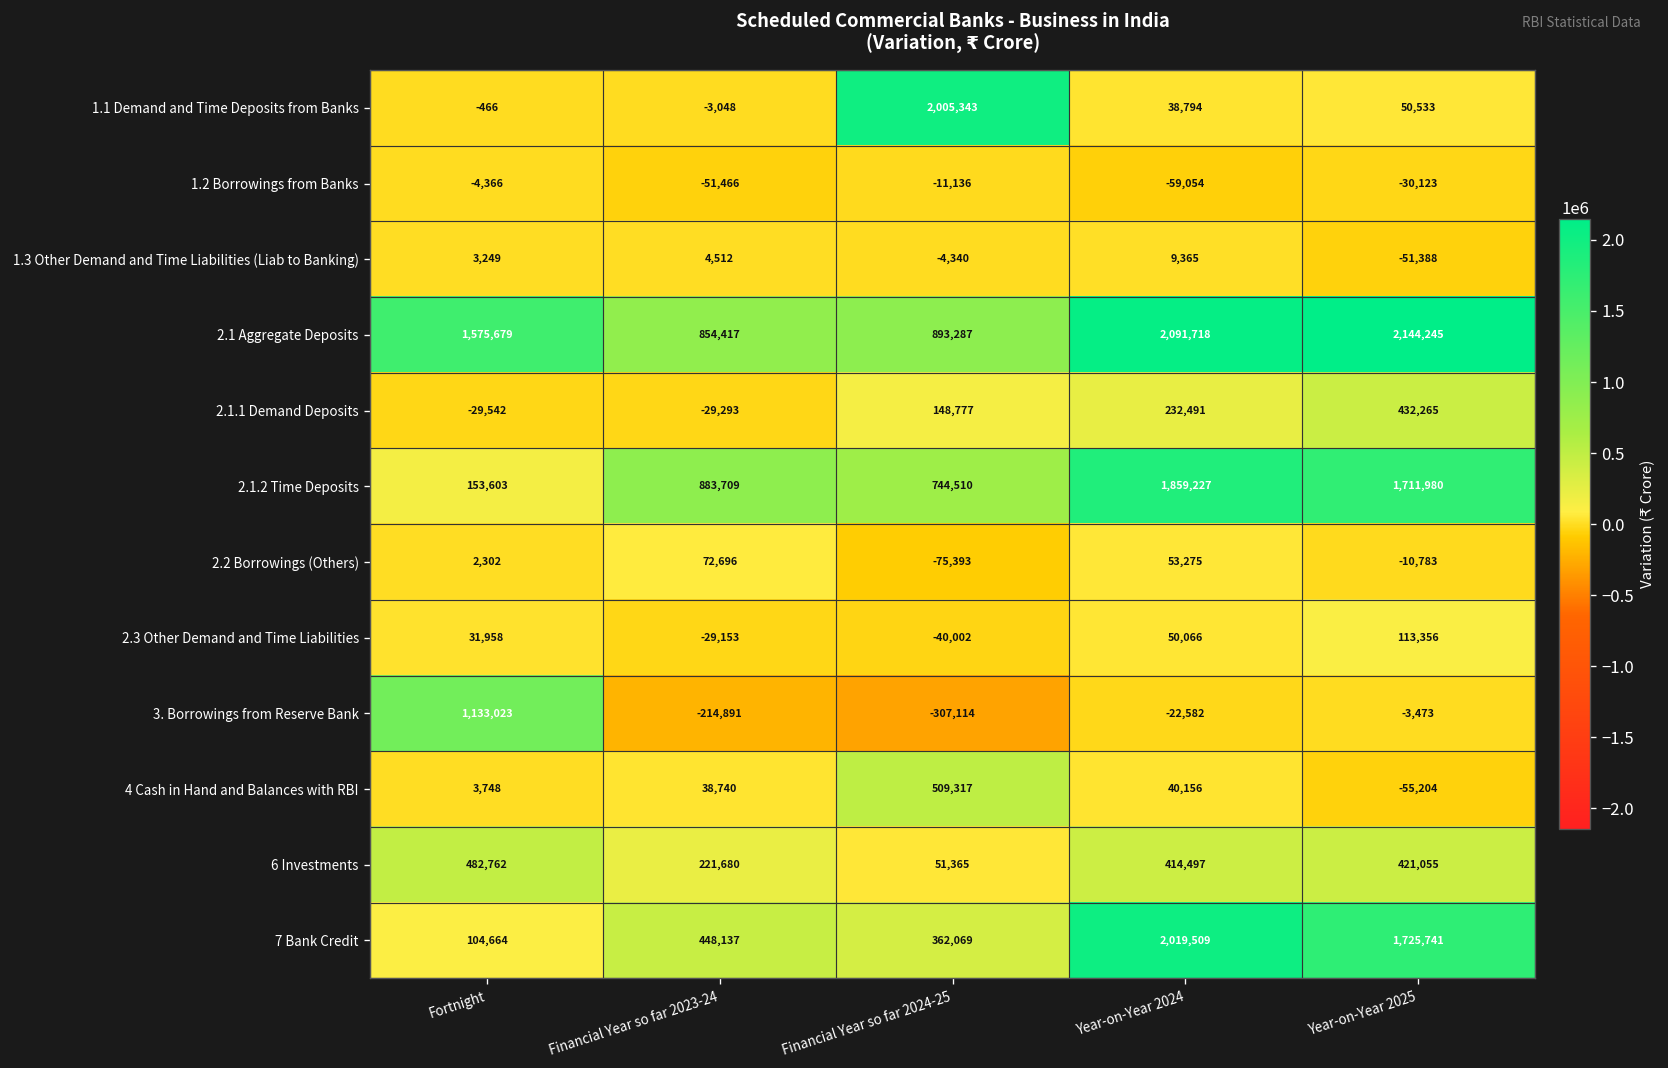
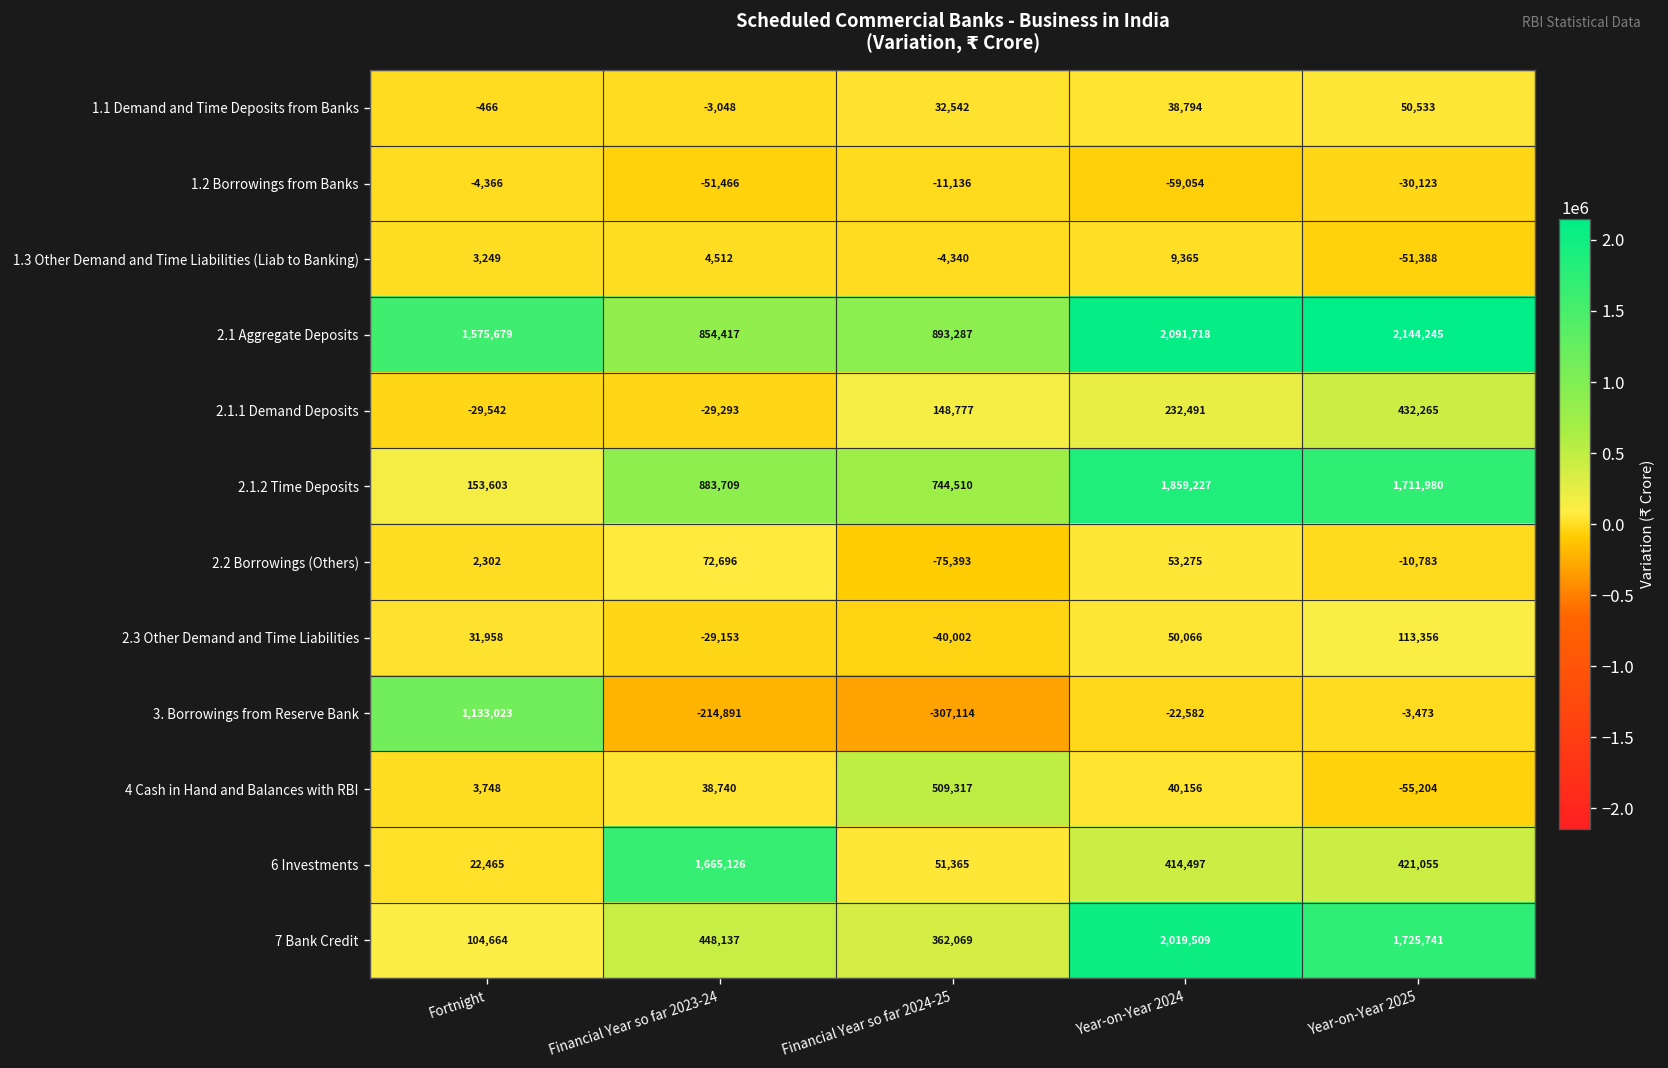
1.1 Demand and Time Deposits from Banks, Financial Year so far 2024-25: 2,005,343 -> 32,542
6 Investments, Fortnight: 482,762 -> 22,465
6 Investments, Financial Year so far 2023-24: 221,680 -> 1,665,126
